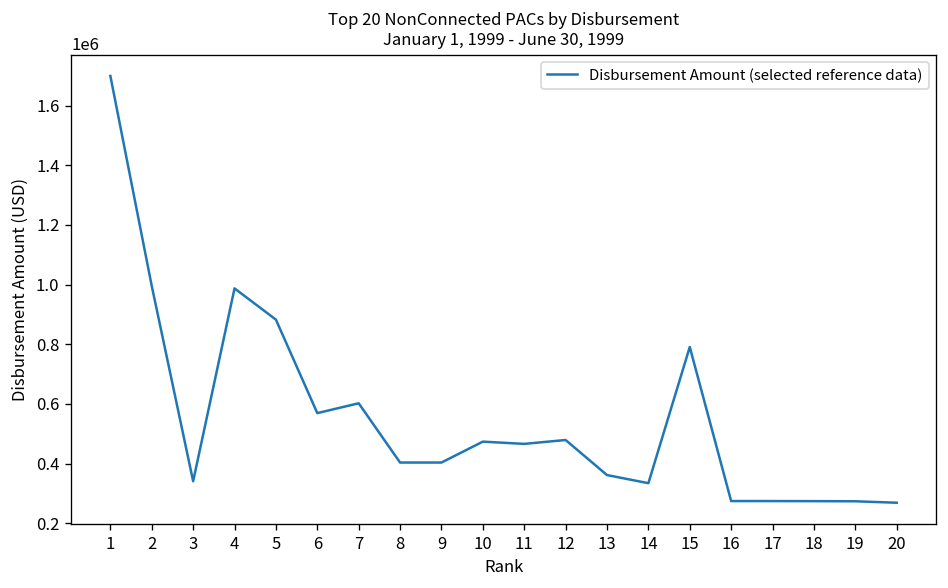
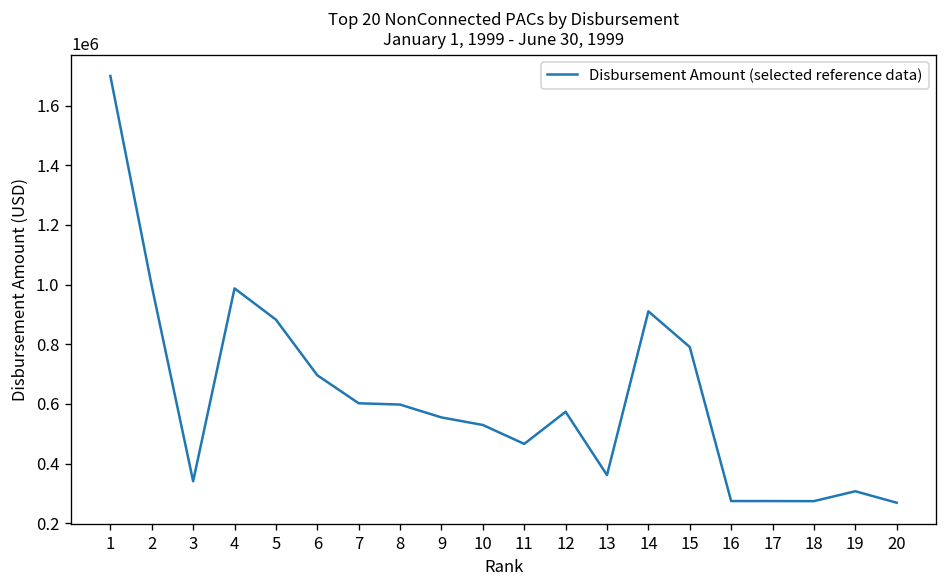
6: 570000 -> 700000
8: 400000 -> 600000
9: 400000 -> 550000
10: 470000 -> 530000
12: 480000 -> 570000
14: 330000 -> 910000
19: 270000 -> 310000
